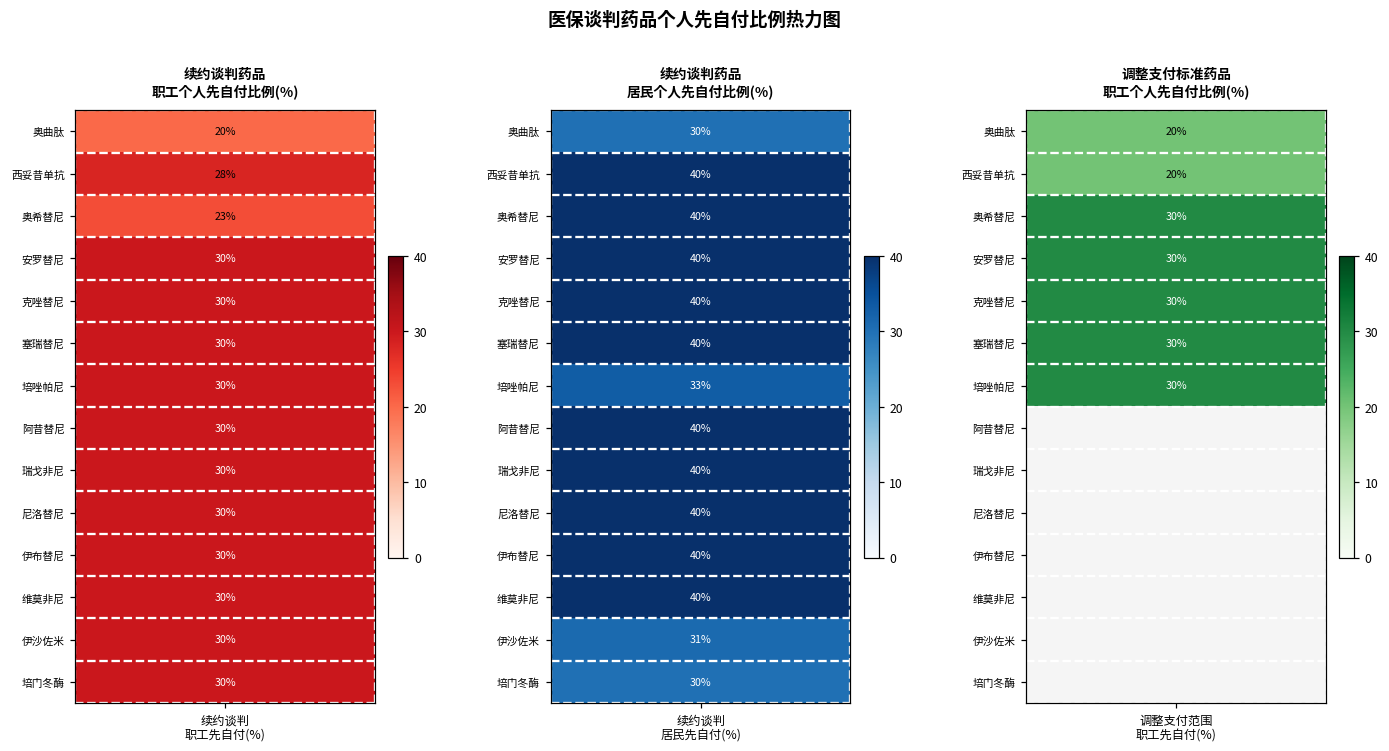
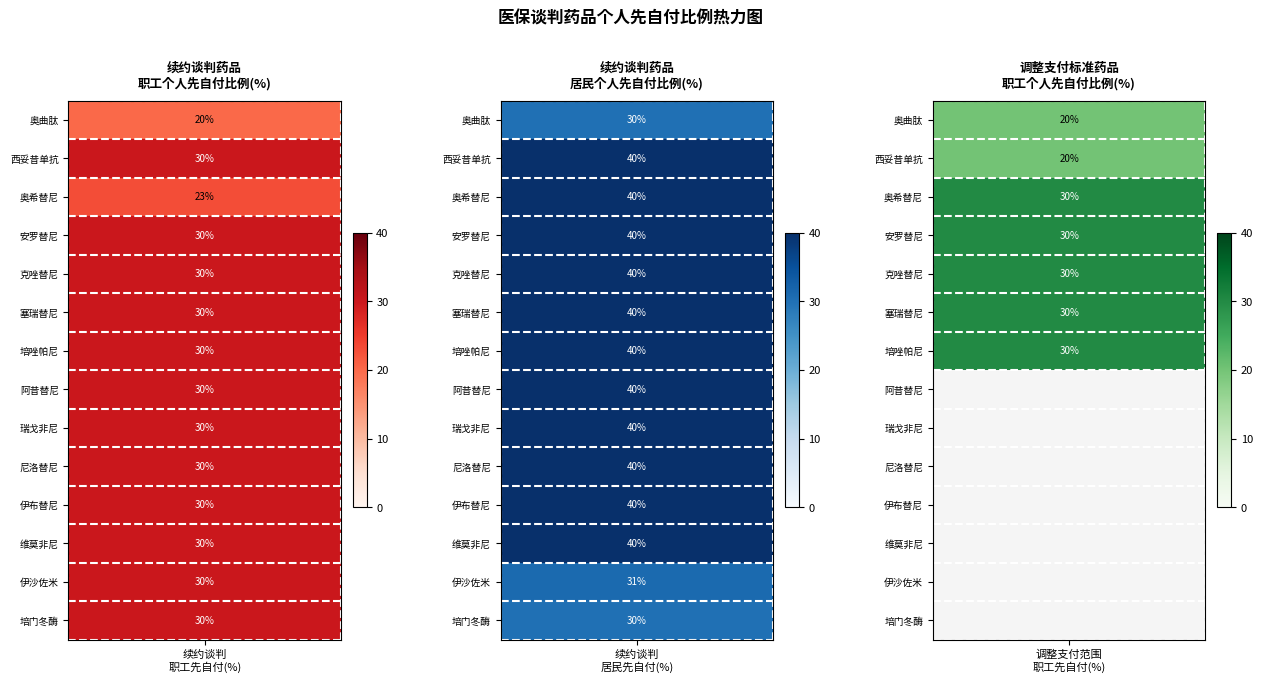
续约谈判药品 职工个人先自付比例(%), 西妥昔单抗, 续约谈判 职工先自付(%): 28% -> 30%
续约谈判药品 居民个人先自付比例(%), 培唑帕尼, 续约谈判 居民先自付(%): 33% -> 40%
